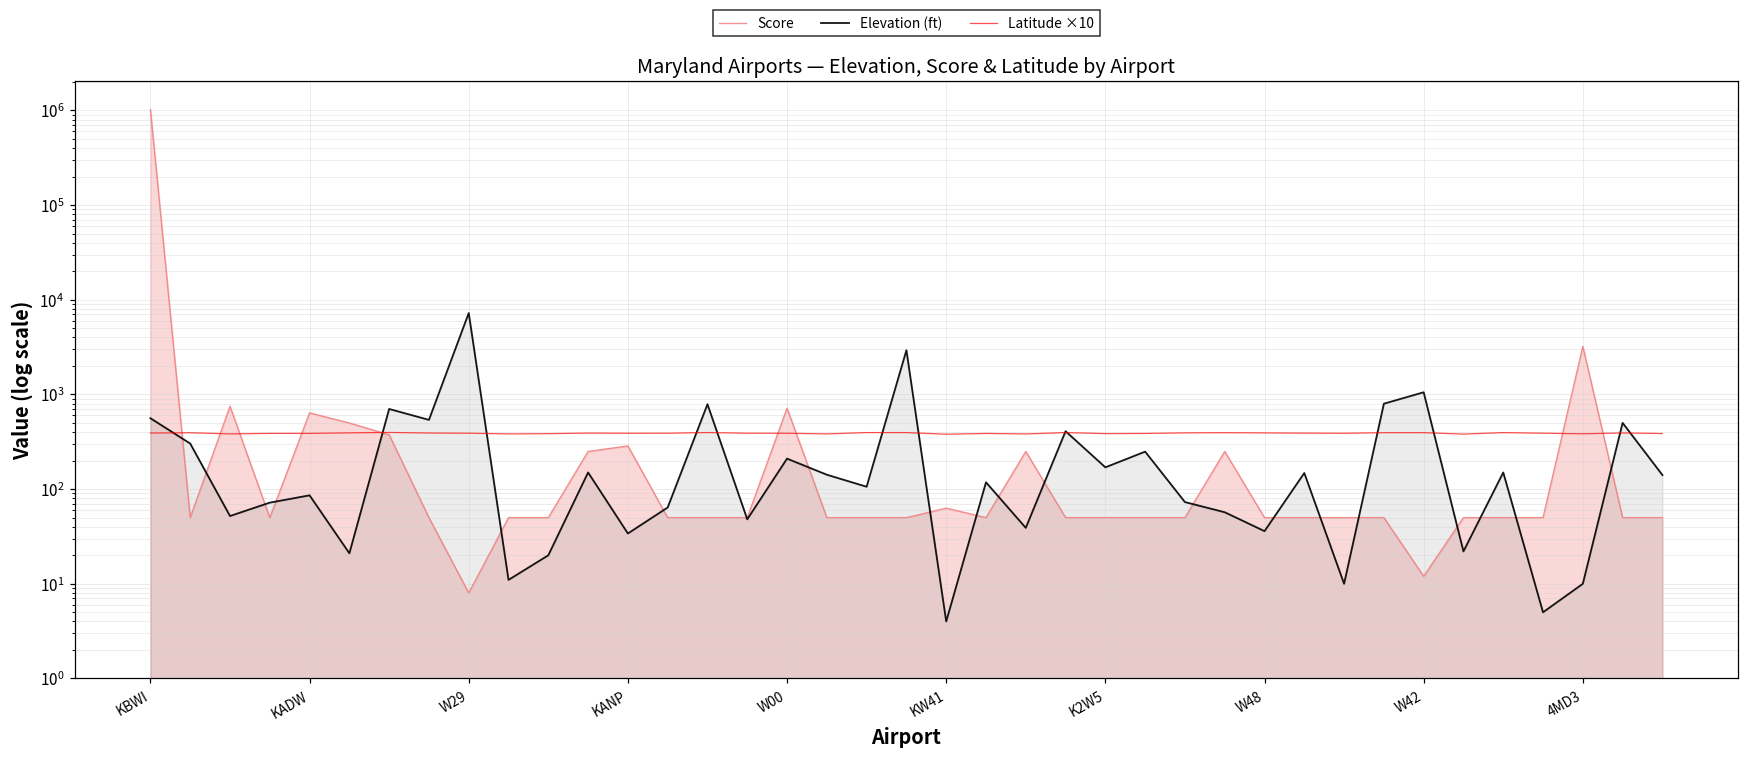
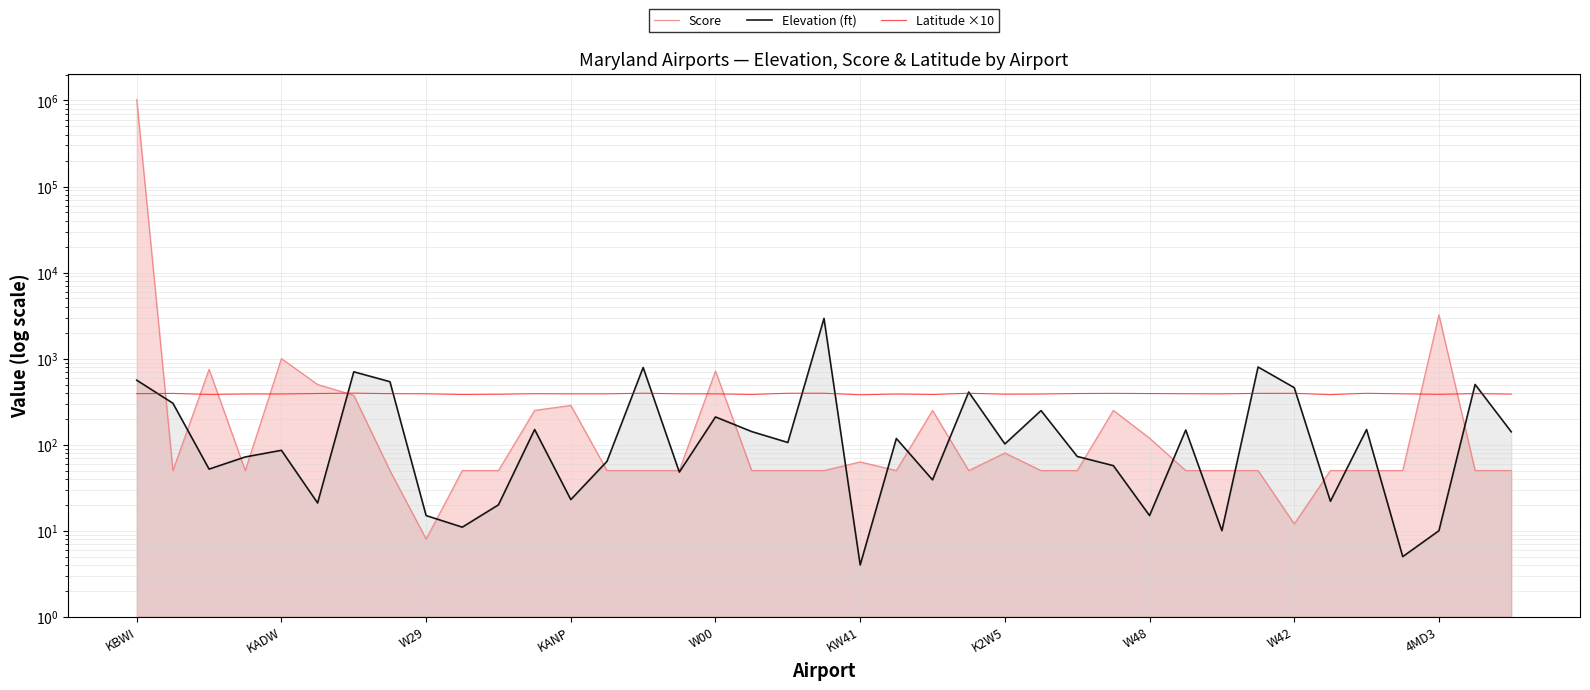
Score, KADW: 600 -> 1000
Elevation (ft), W29: 7000 -> 15
Elevation (ft), KANP: 34 -> 23
Score, K2W5: 50 -> 80
Elevation (ft), K2W5: 170 -> 100
Score, W48: 50 -> 120
Elevation (ft), W48: 36 -> 15
Elevation (ft), W42: 1100 -> 500
